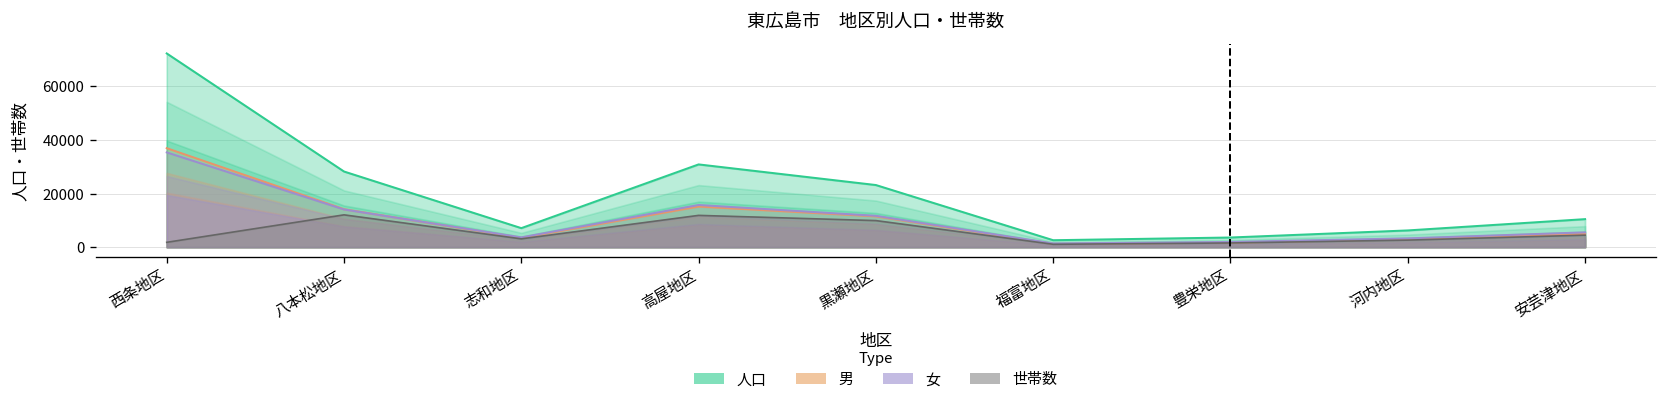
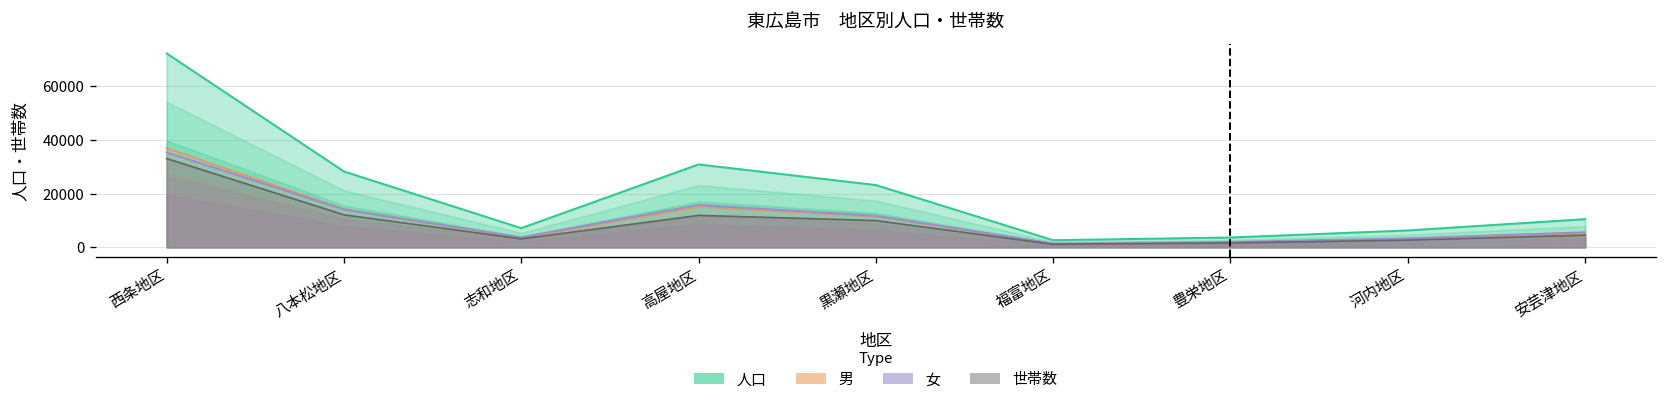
世帯数, 西条地区: 2000 -> 33000
